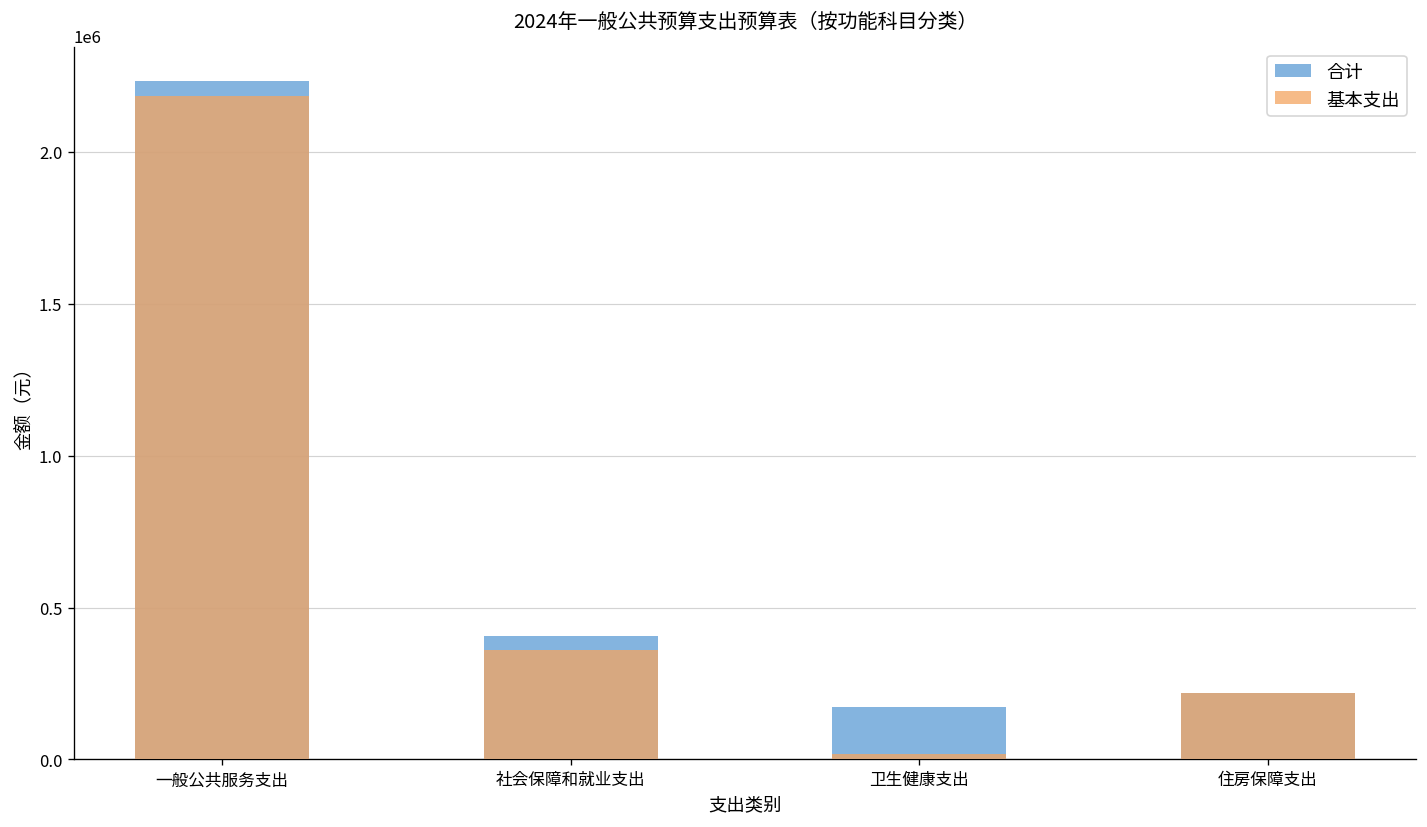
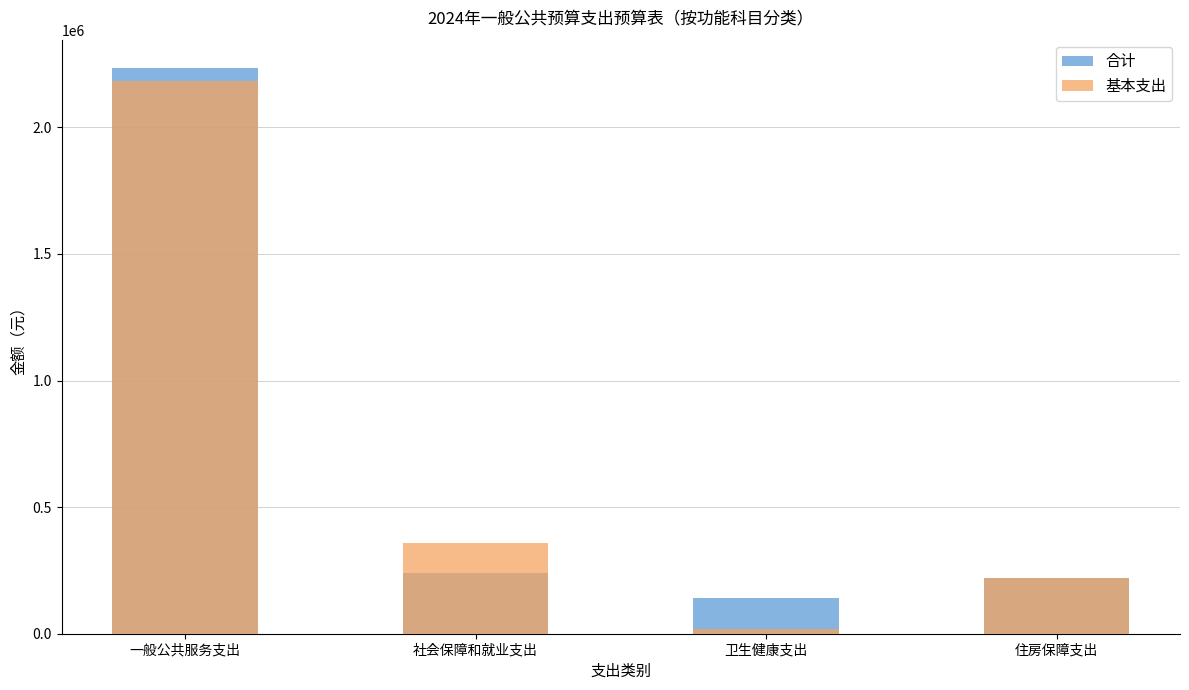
合计, 社会保障和就业支出: 410000 -> 240000
合计, 卫生健康支出: 170000 -> 140000
